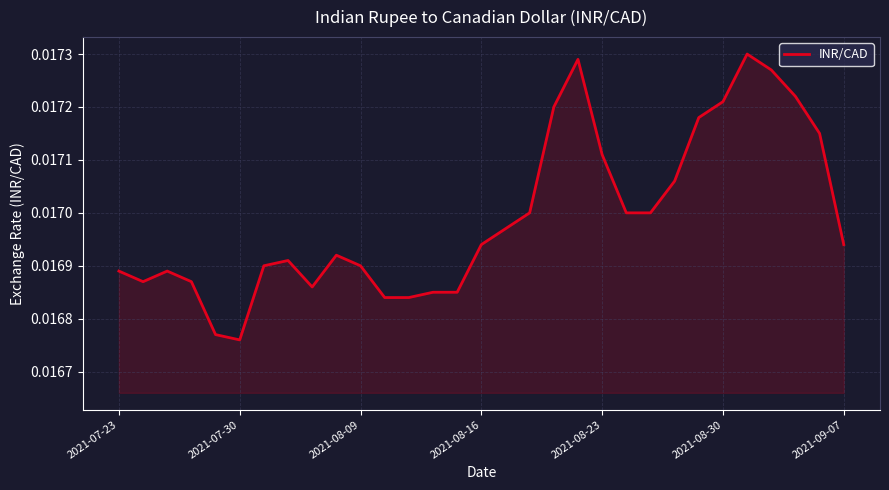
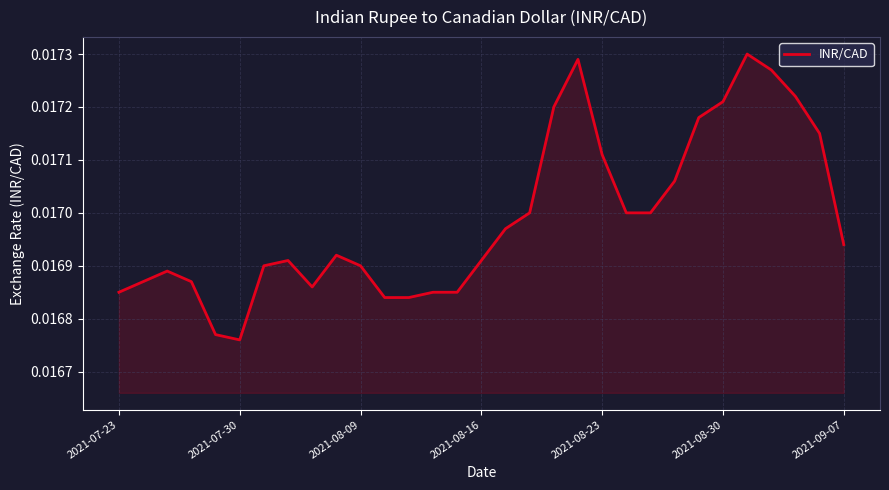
2021-07-23: 0.01689 -> 0.01685
2021-08-16: 0.01694 -> 0.01691
